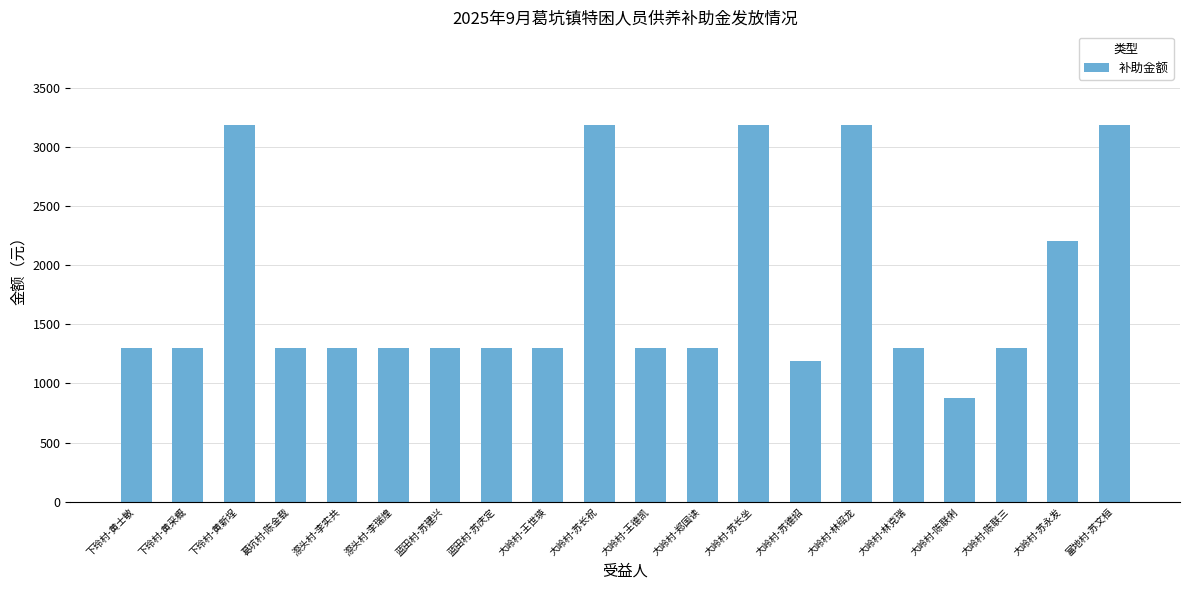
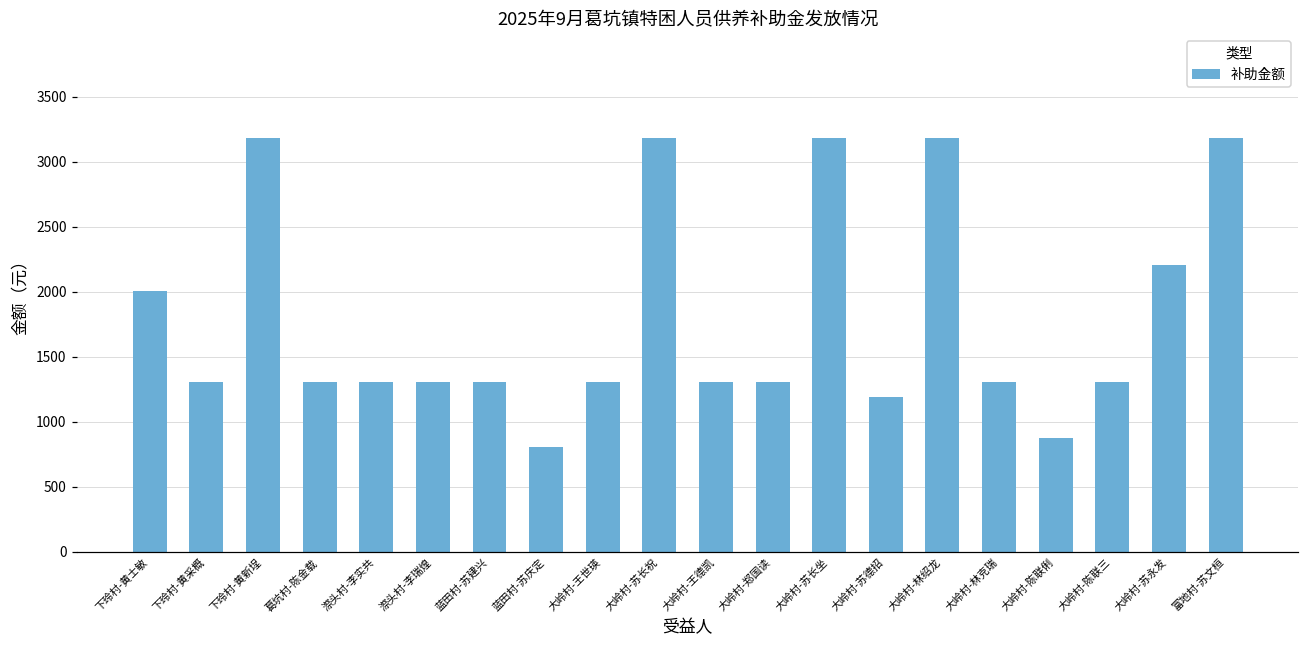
下玲村-黄士敏: 1300 -> 2010
蓝田村-苏庆定: 1300 -> 800
